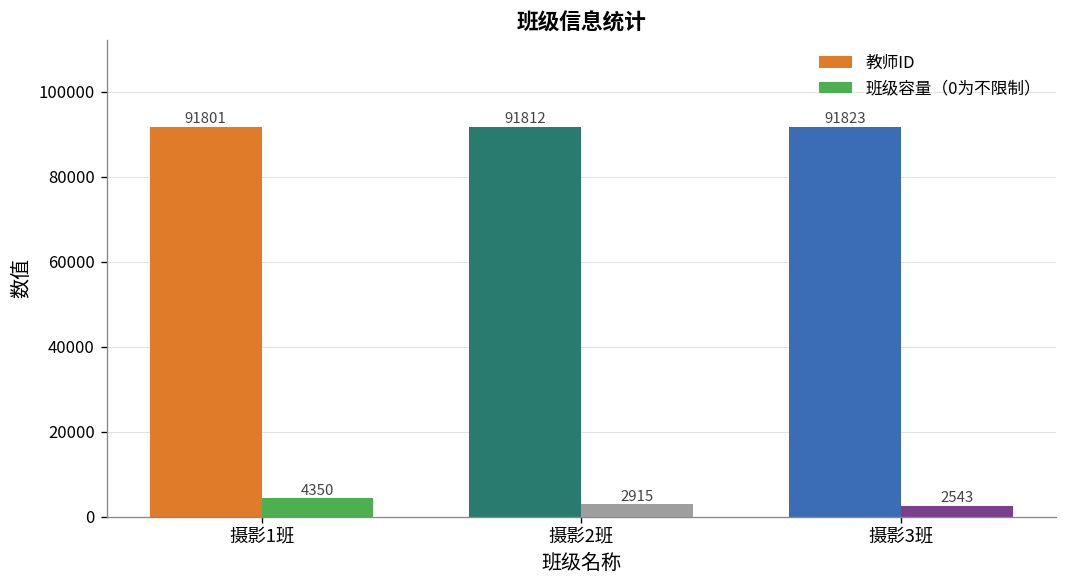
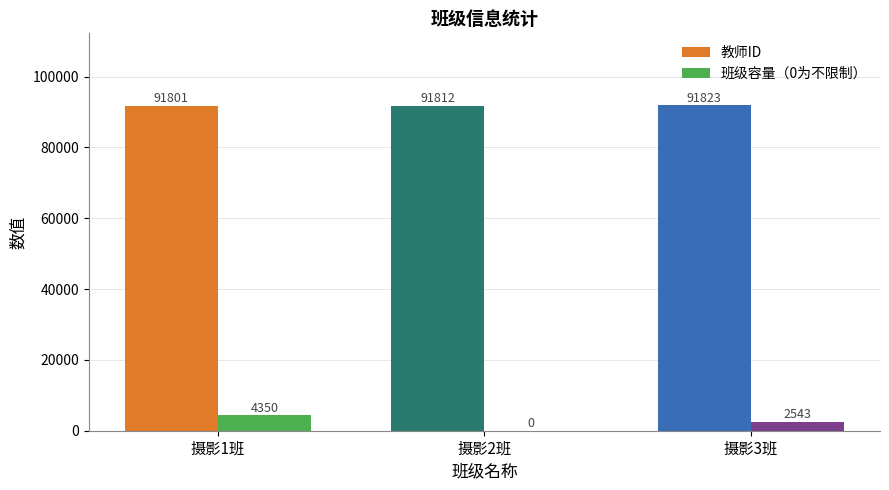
班级容量（0为不限制）, 摄影2班: 2915 -> 0
